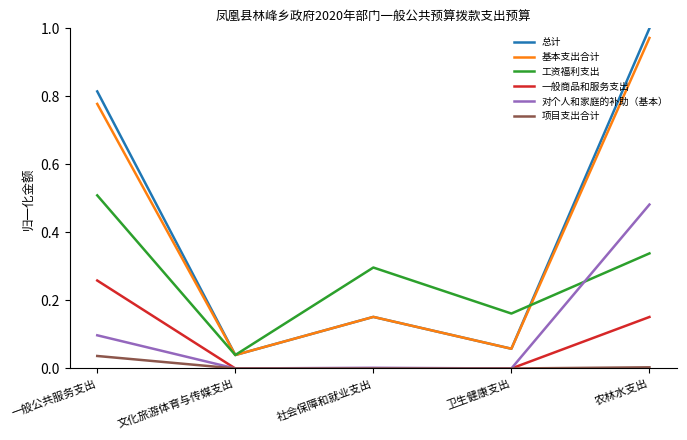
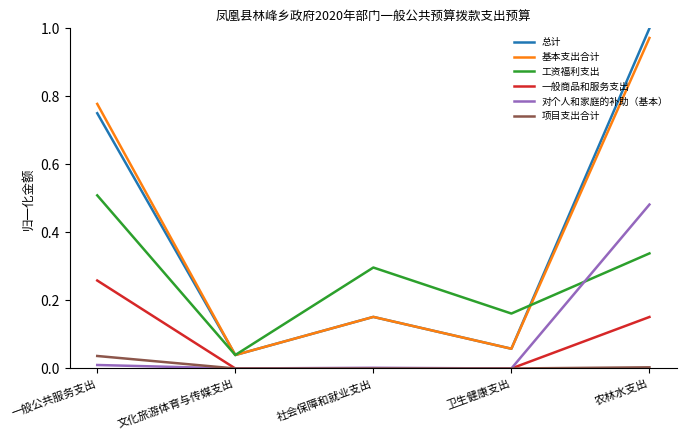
总计, 一般公共服务支出: 0.81 -> 0.75
对个人和家庭的补助（基本）, 一般公共服务支出: 0.10 -> 0.01
